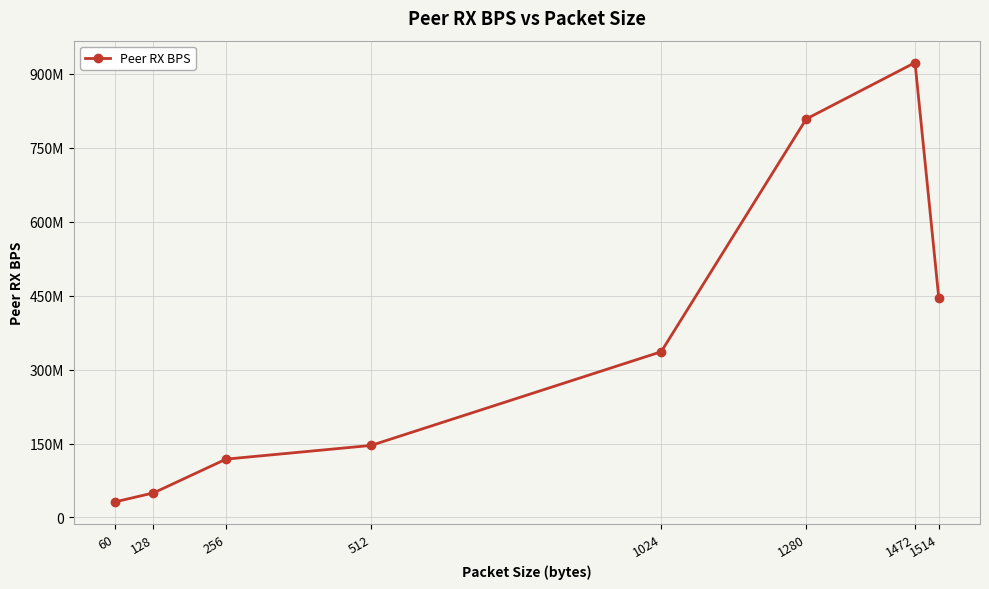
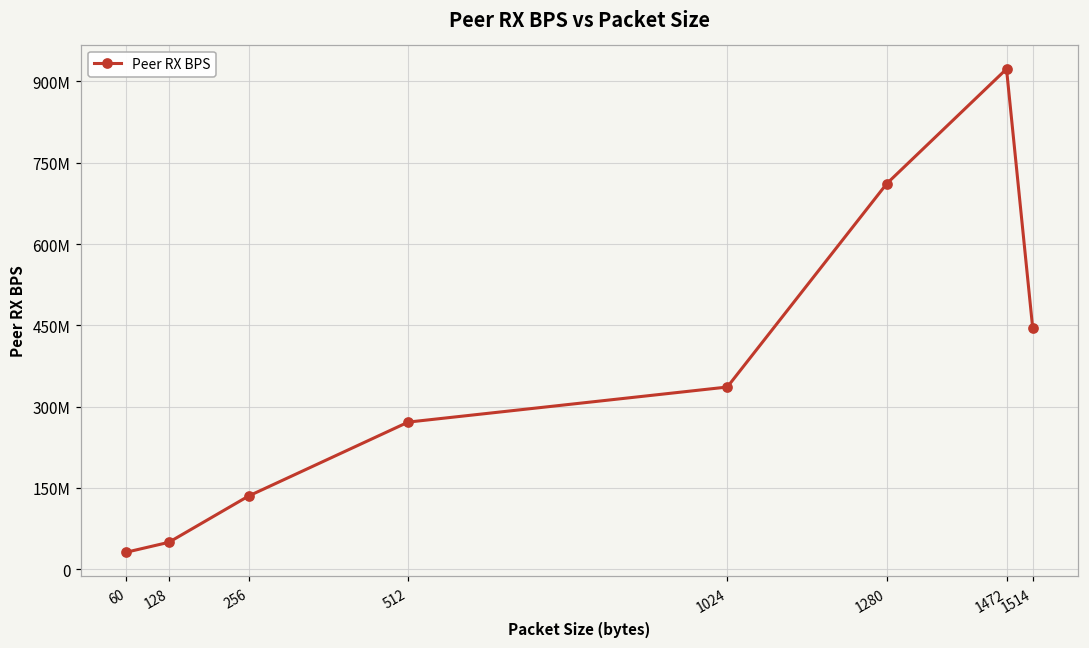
256: 120000000 -> 140000000
512: 150000000 -> 270000000
1280: 810000000 -> 710000000
